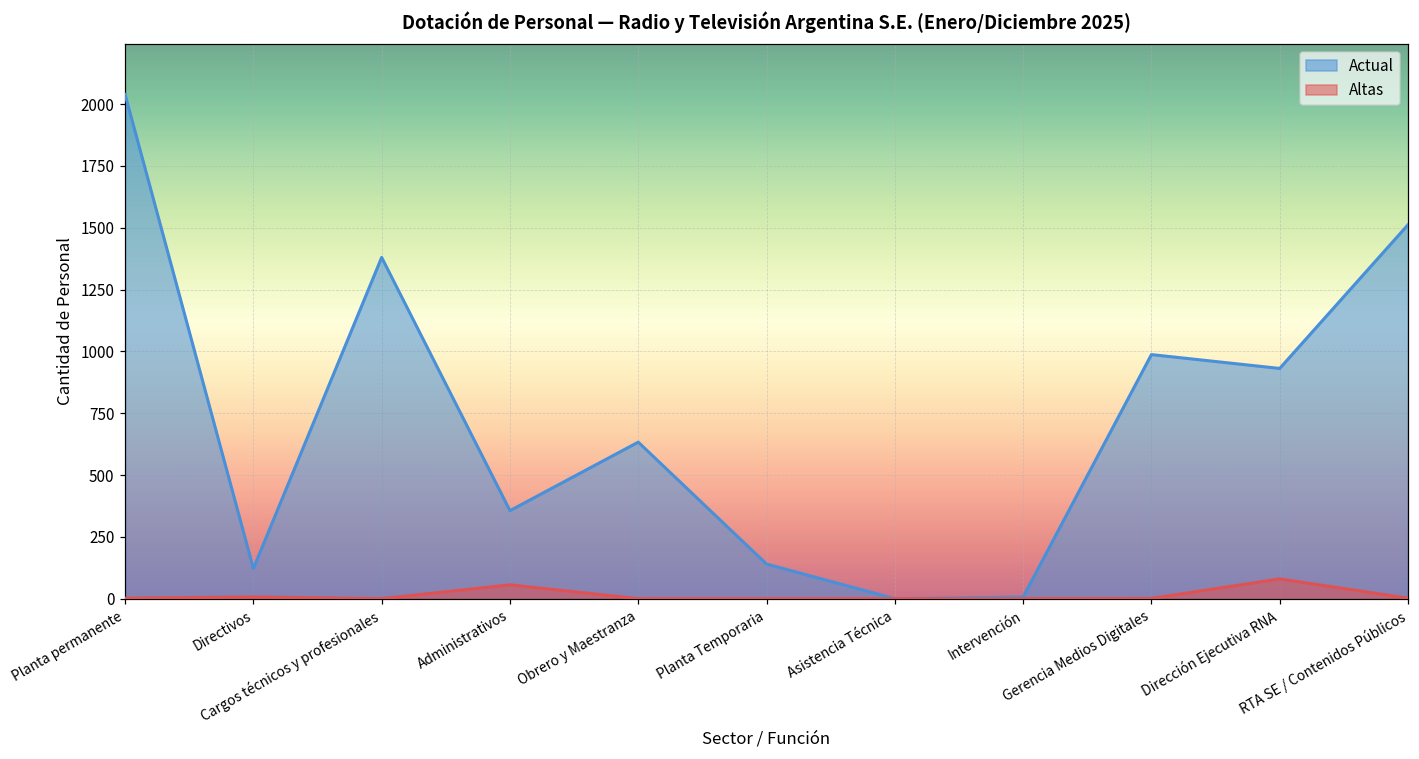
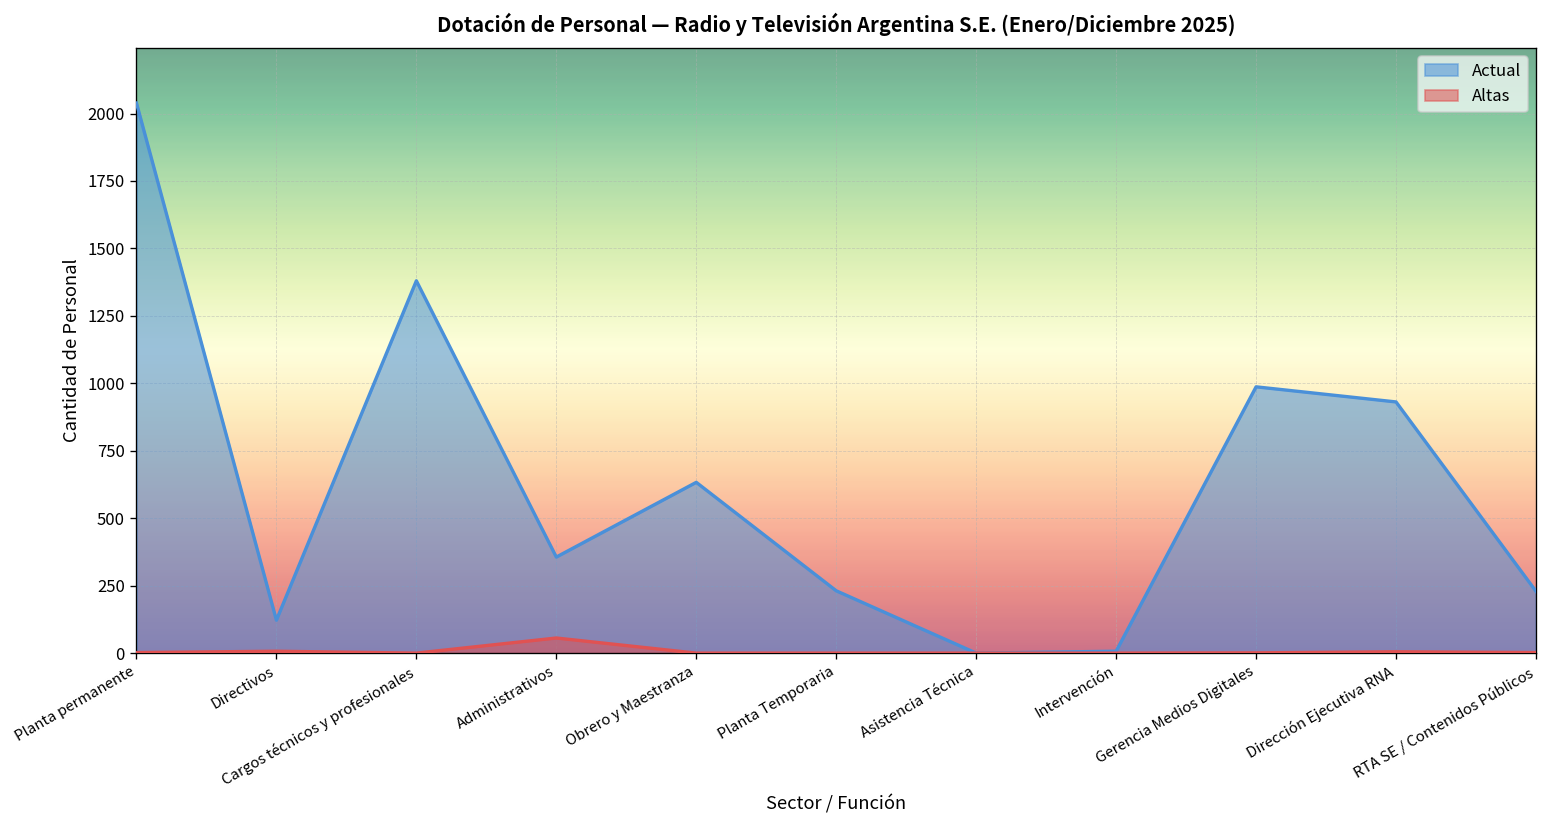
Actual, Planta Temporaria: 140 -> 230
Altas, Dirección Ejecutiva RNA: 80 -> 10
Actual, RTA SE / Contenidos Públicos: 1510 -> 230
